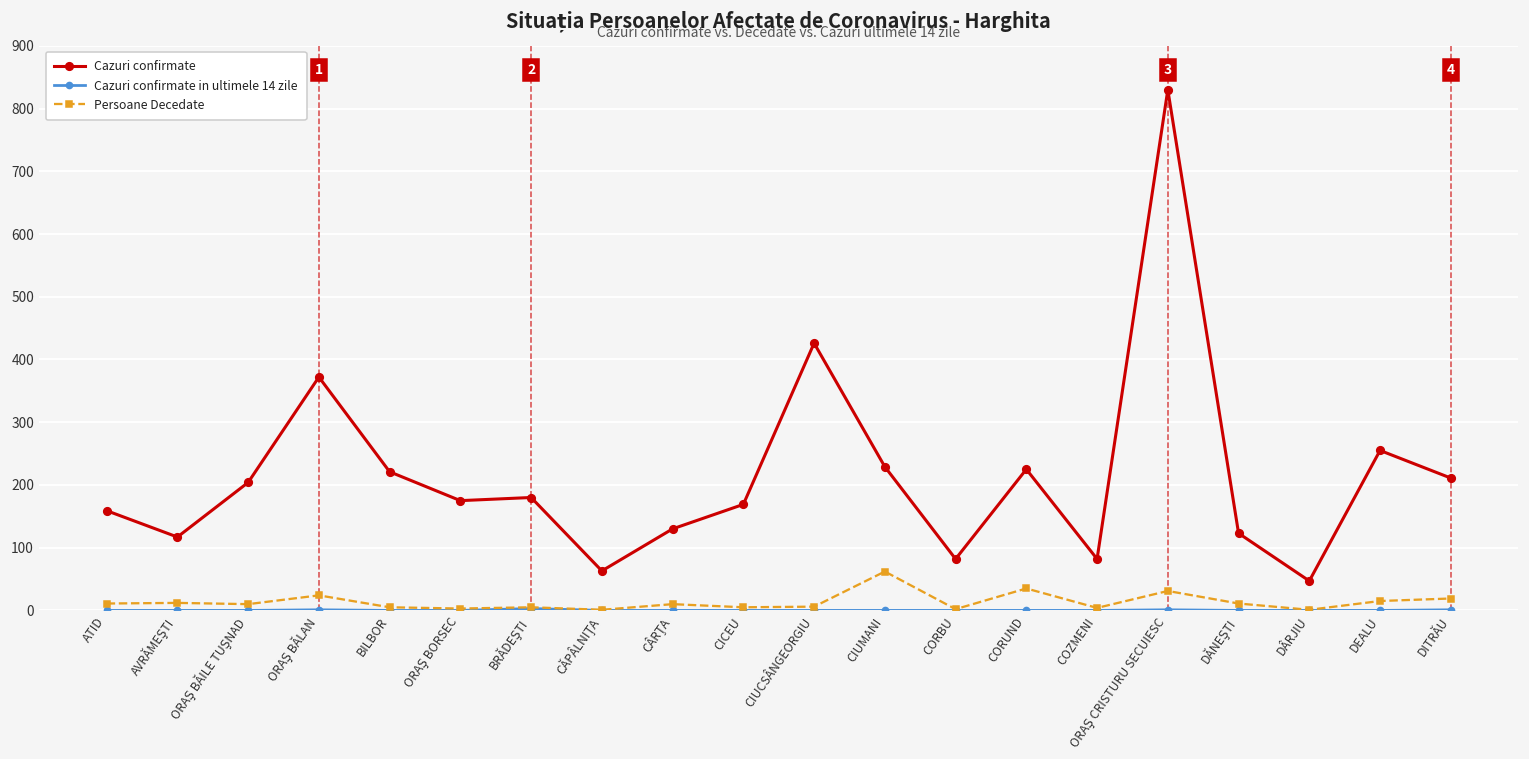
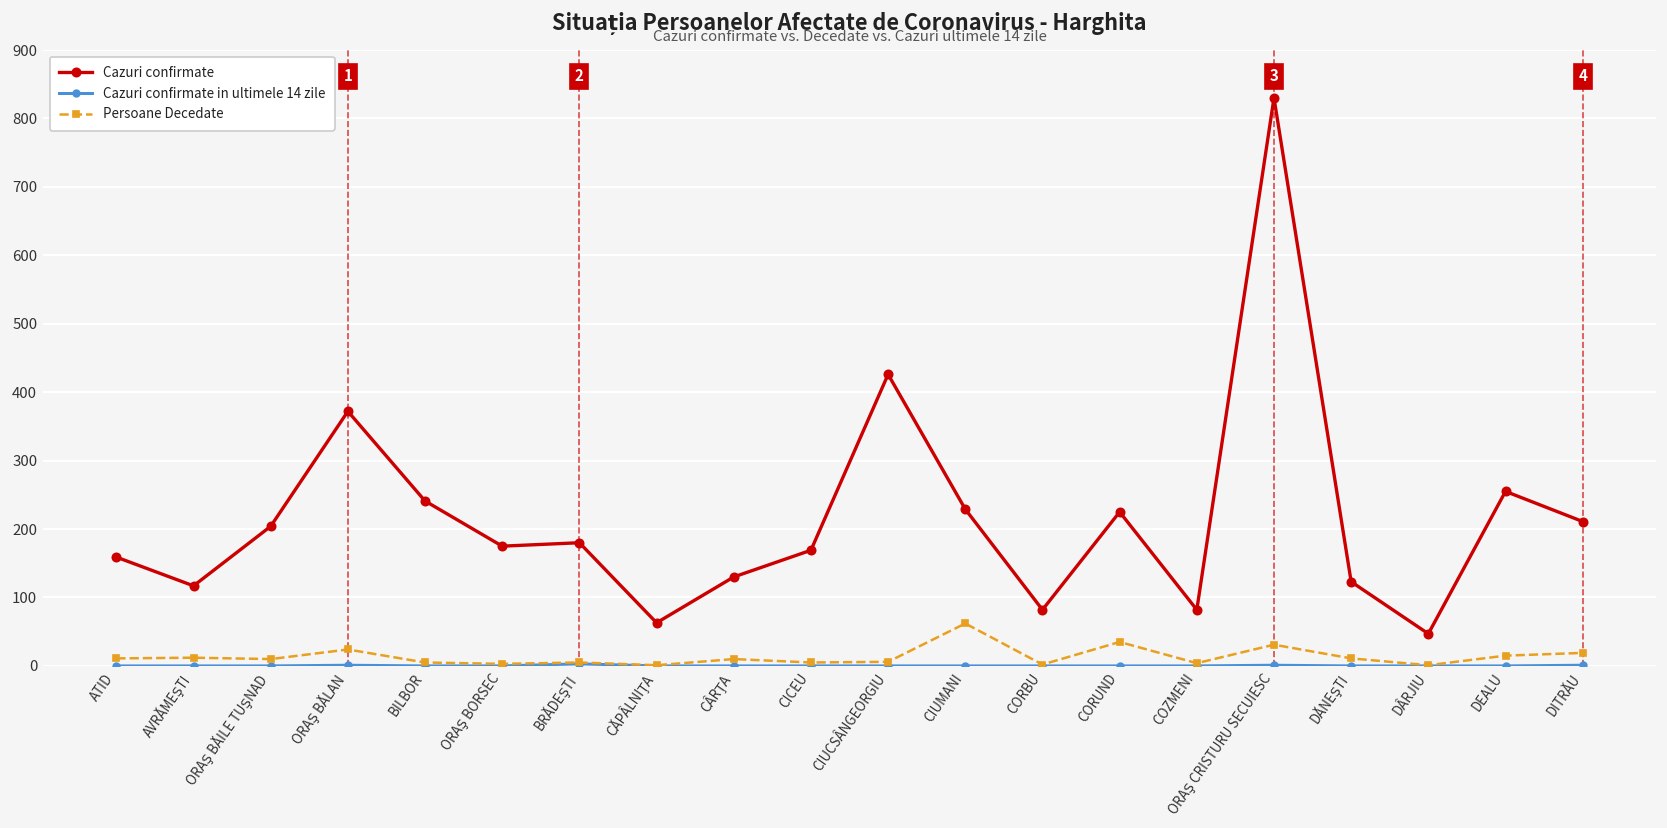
Cazuri confirmate, BILBOR: 220 -> 240
